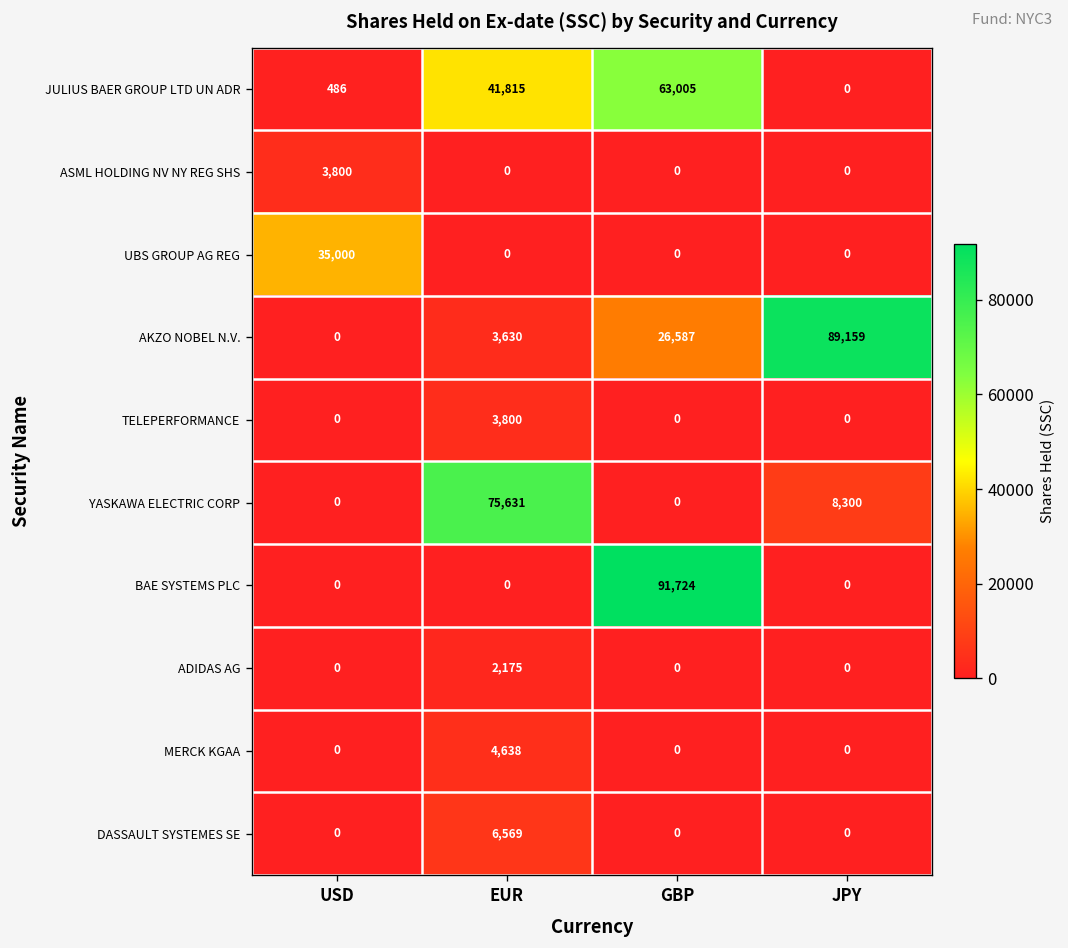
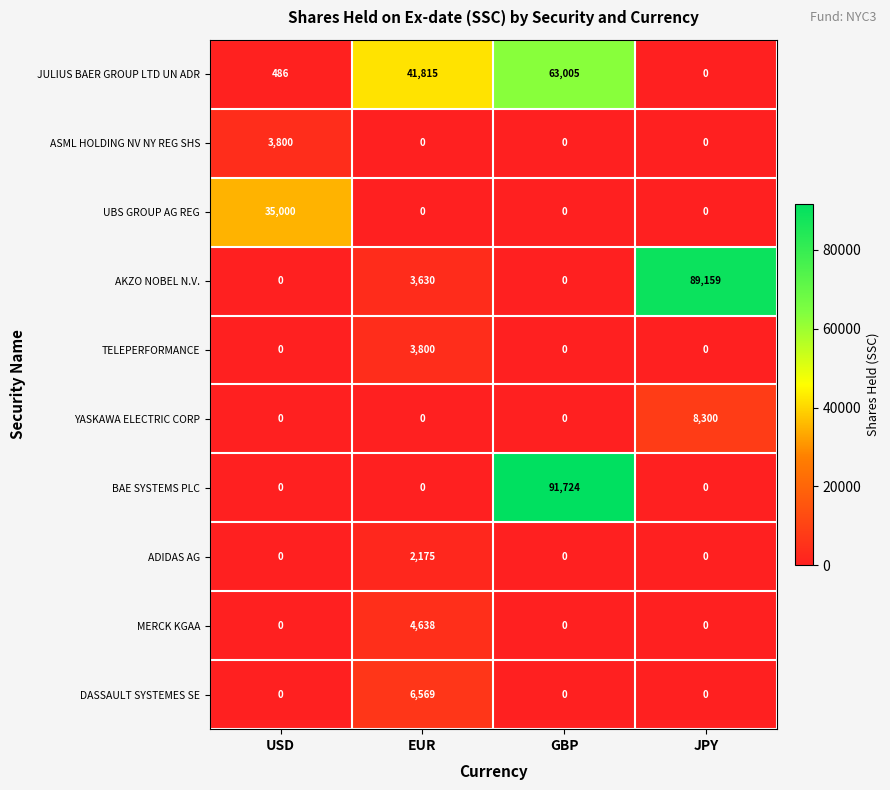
AKZO NOBEL N.V., GBP: 26,587 -> 0
YASKAWA ELECTRIC CORP, EUR: 75,631 -> 0
